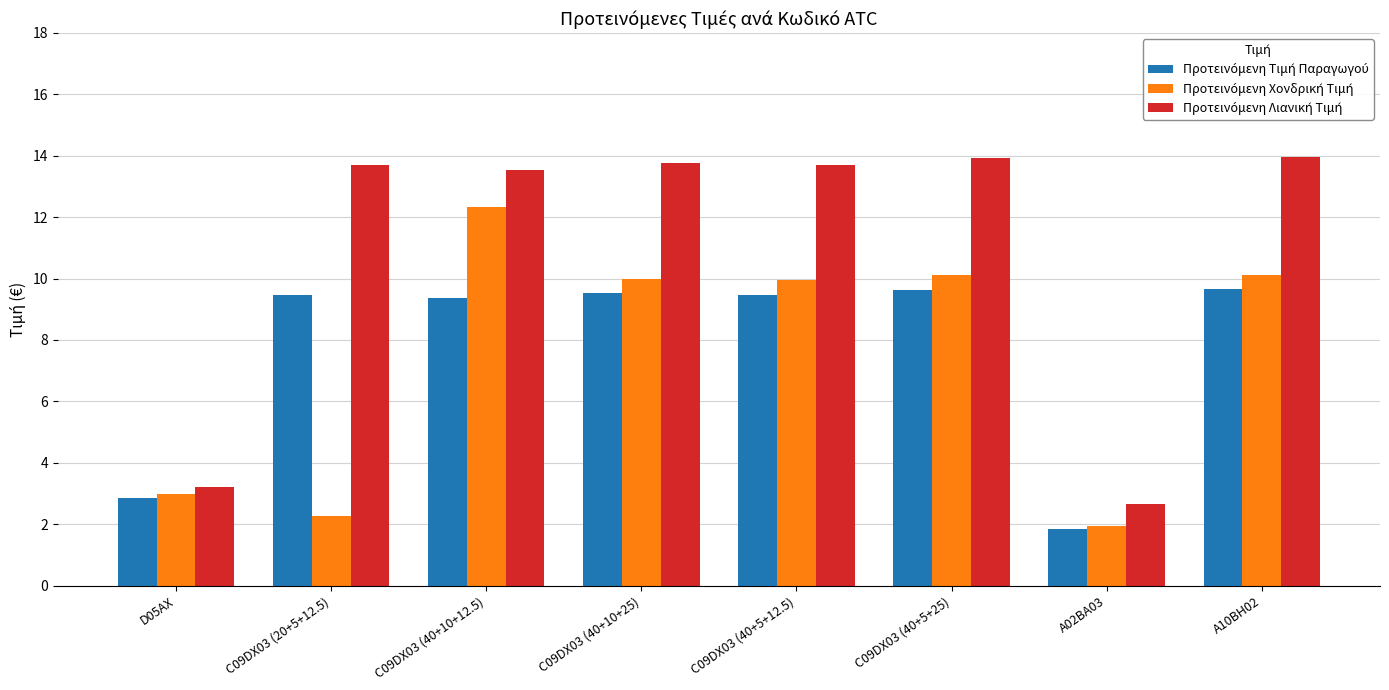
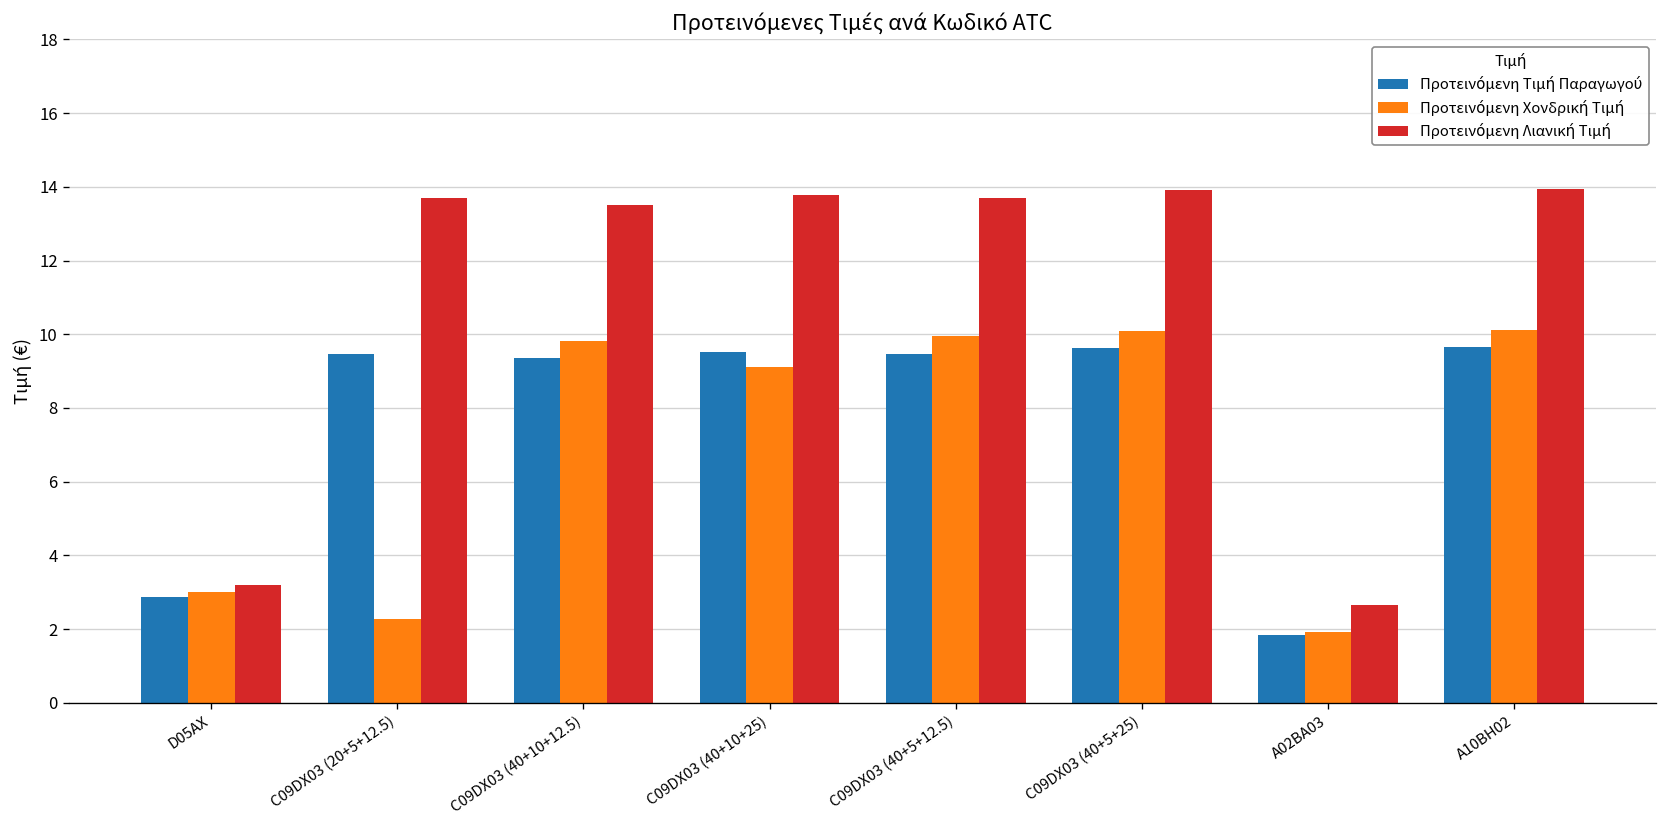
Προτεινόμενη Χονδρική Τιμή, C09DX03 (40+10+12.5): 12.3 -> 9.8
Προτεινόμενη Χονδρική Τιμή, C09DX03 (40+10+25): 10.0 -> 9.1
